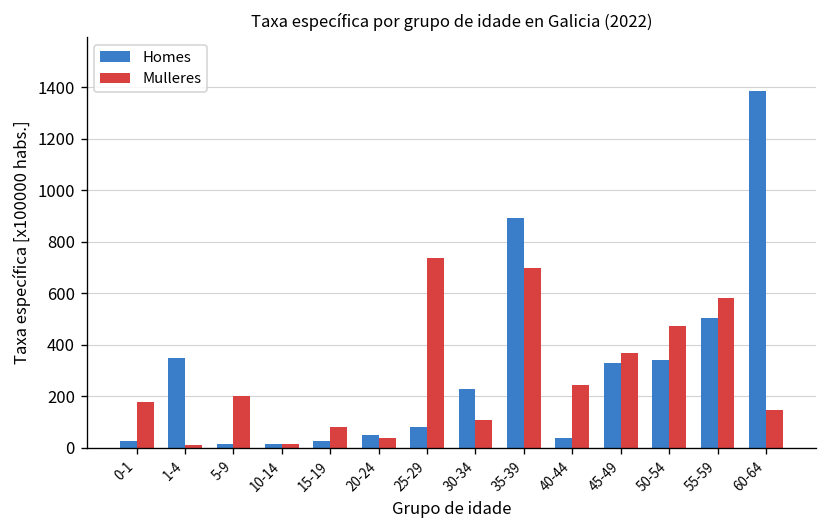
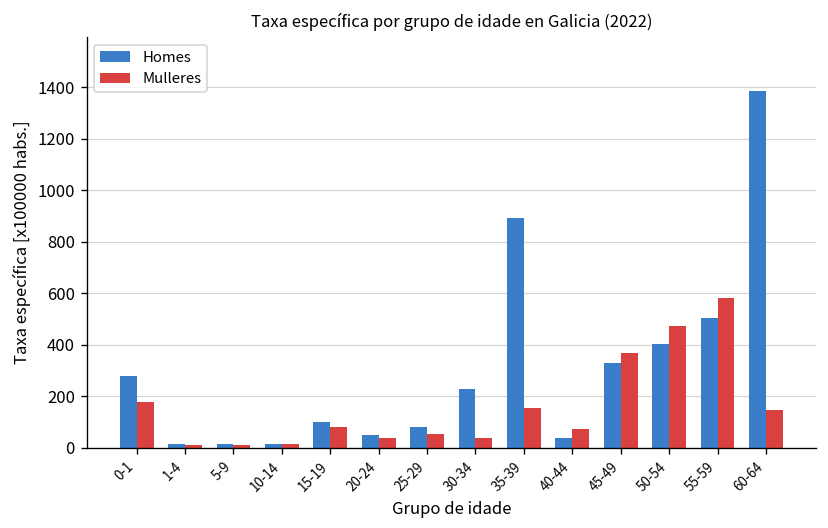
Homes, 0-1: 30 -> 280
Homes, 1-4: 350 -> 20
Mulleres, 5-9: 200 -> 10
Homes, 15-19: 30 -> 100
Mulleres, 25-29: 740 -> 50
Mulleres, 30-34: 110 -> 40
Mulleres, 35-39: 700 -> 150
Mulleres, 40-44: 240 -> 70
Homes, 50-54: 340 -> 400
